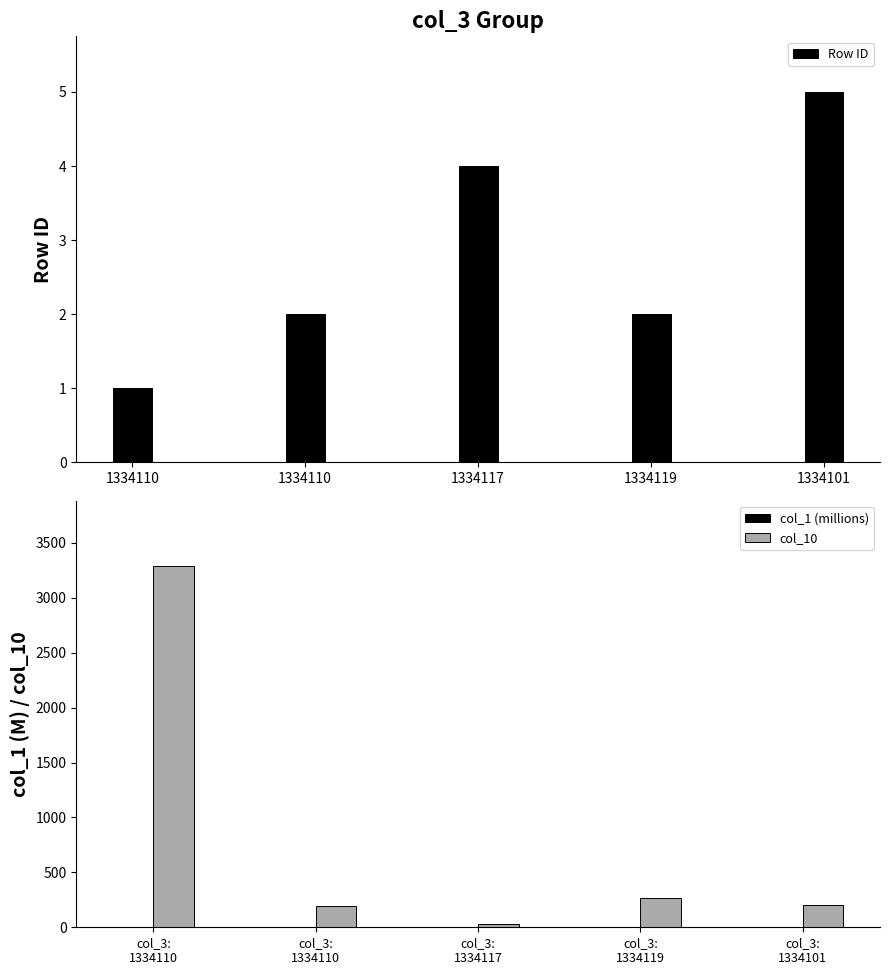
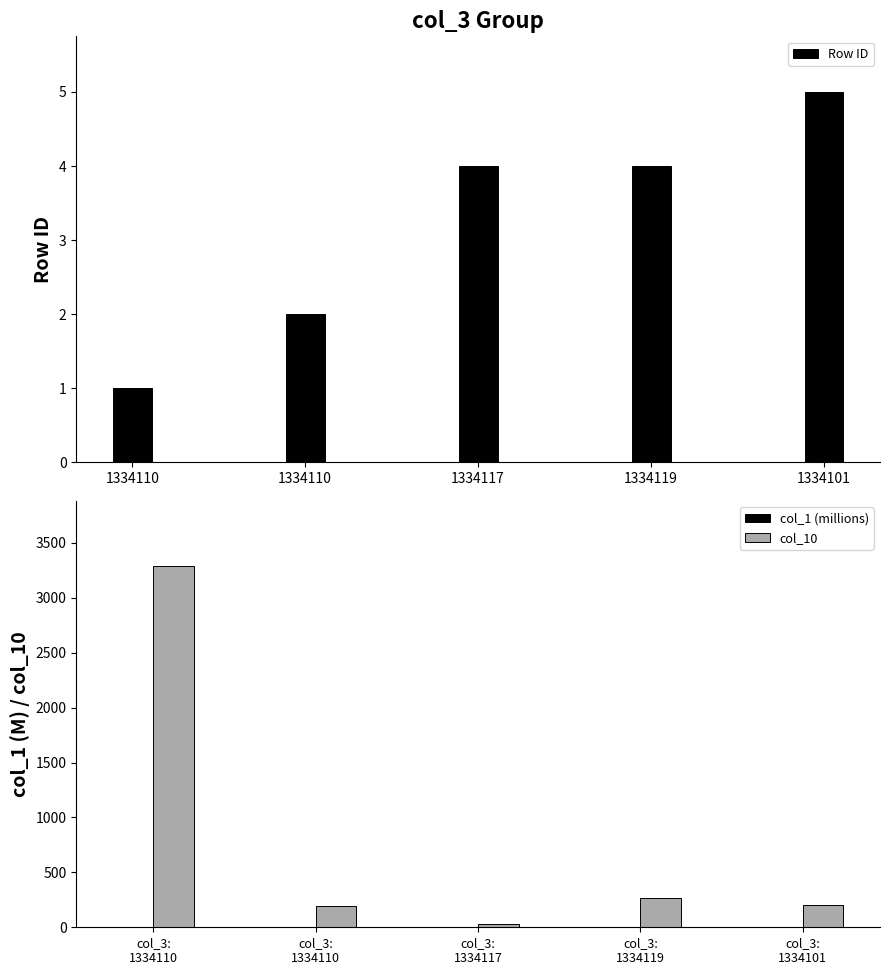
col_3 Group, 1334119: 2 -> 4
